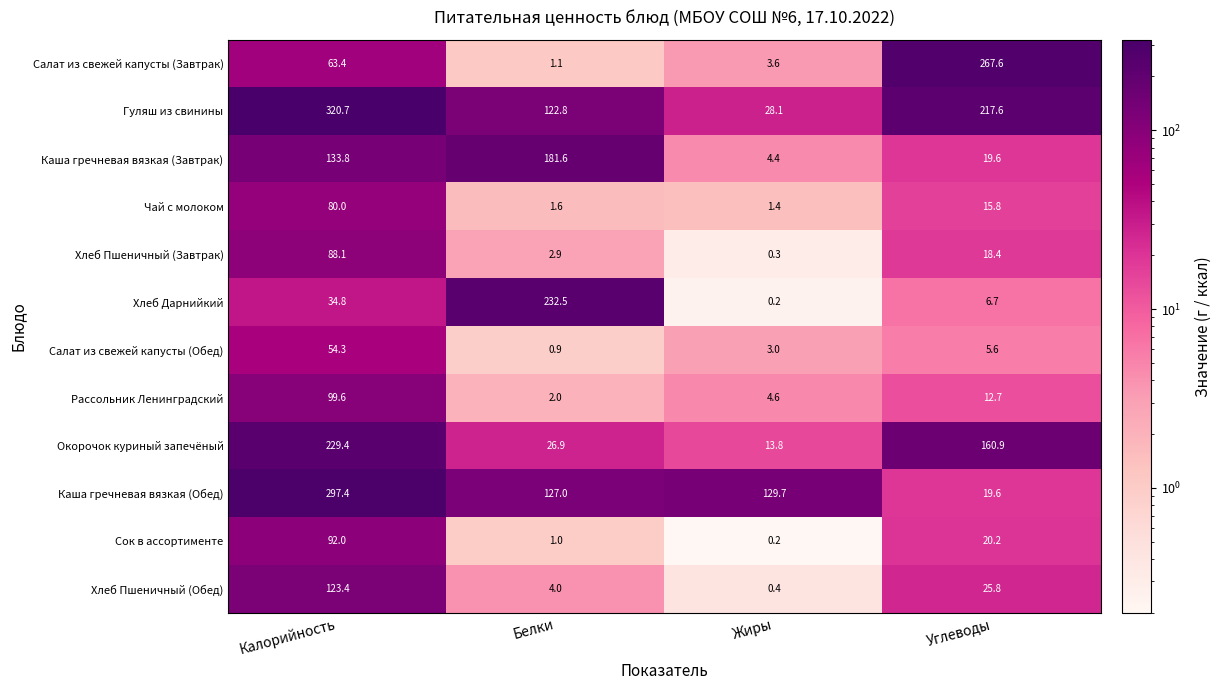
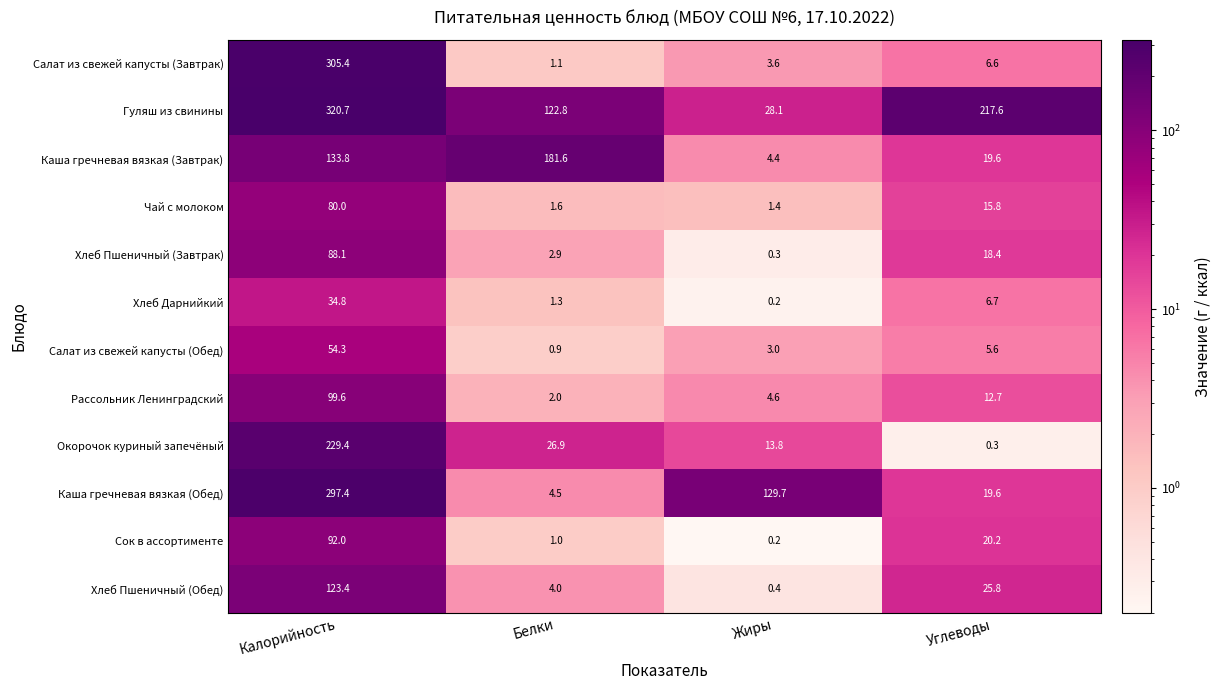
Салат из свежей капусты (Завтрак), Калорийность: 63.4 -> 305.4
Салат из свежей капусты (Завтрак), Углеводы: 267.6 -> 6.6
Хлеб Дарнийкий, Белки: 232.5 -> 1.3
Окорочок куриный запечёный, Углеводы: 160.9 -> 0.3
Каша гречневая вязкая (Обед), Белки: 127.0 -> 4.5
